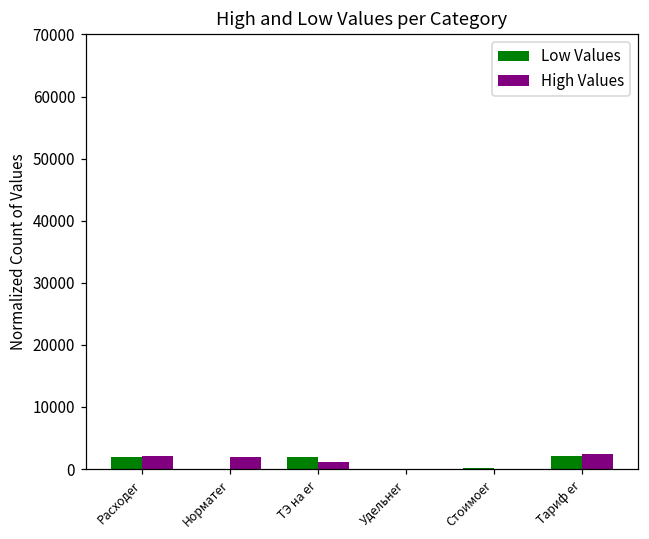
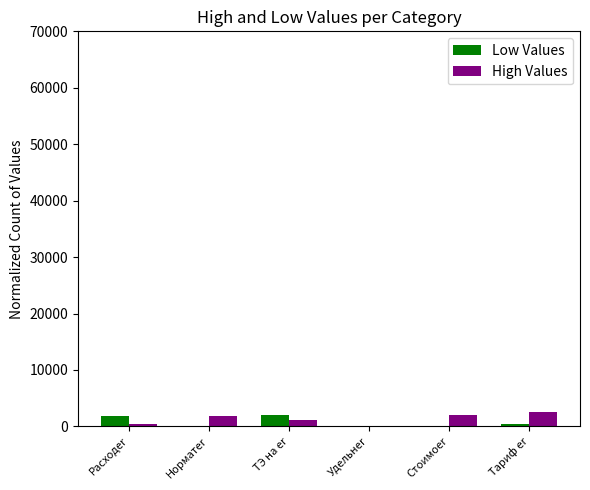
High Values, Расходer: 2000 -> 0
High Values, Стоимоer: 0 -> 2000
Low Values, Тариф er: 2000 -> 0
